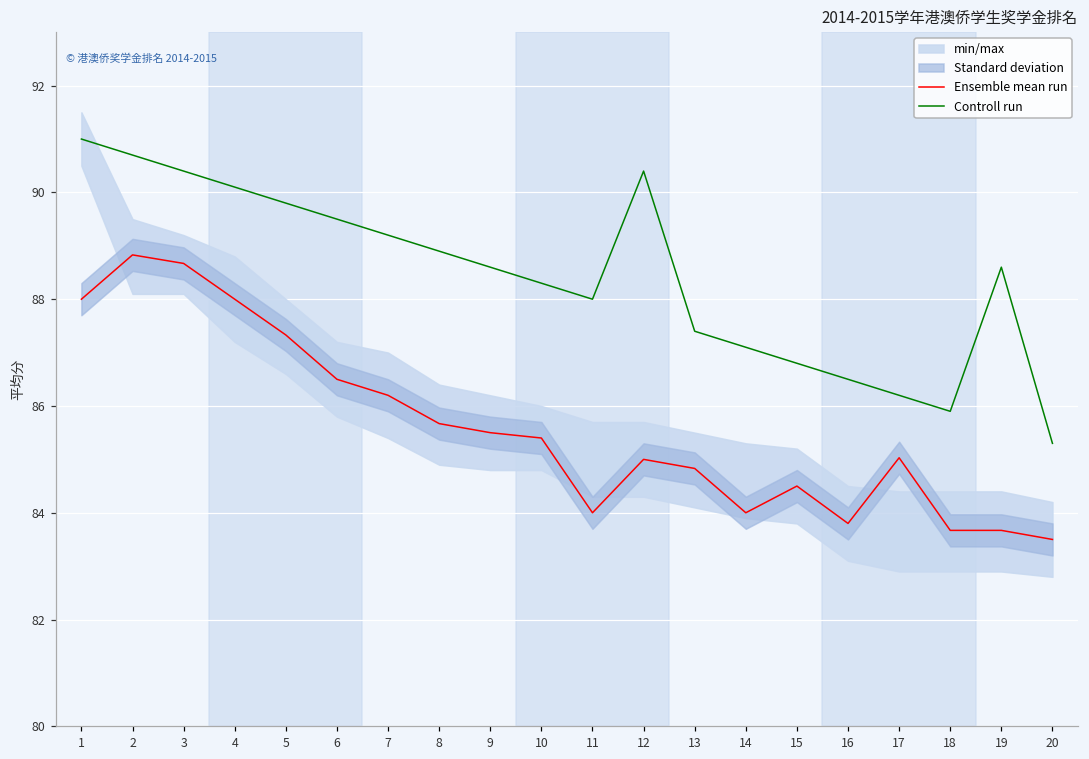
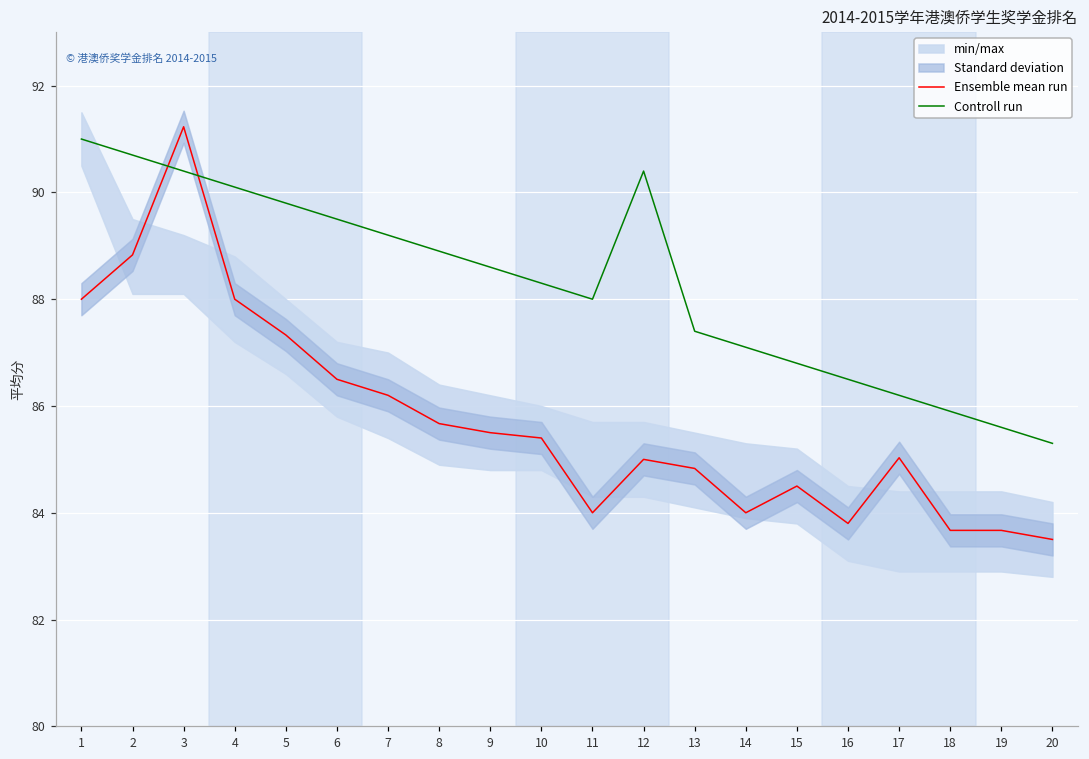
Ensemble mean run, 3: 88.7 -> 91.2
Controll run, 19: 88.6 -> 85.6
